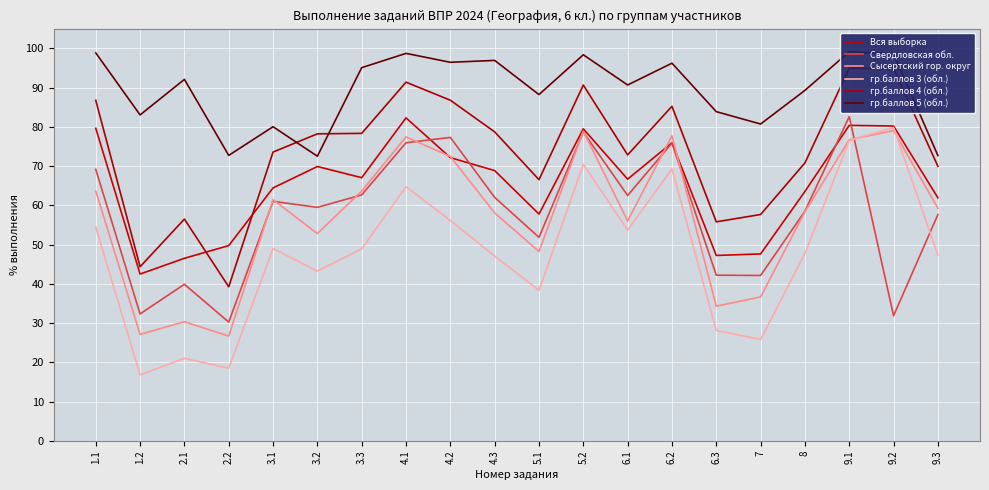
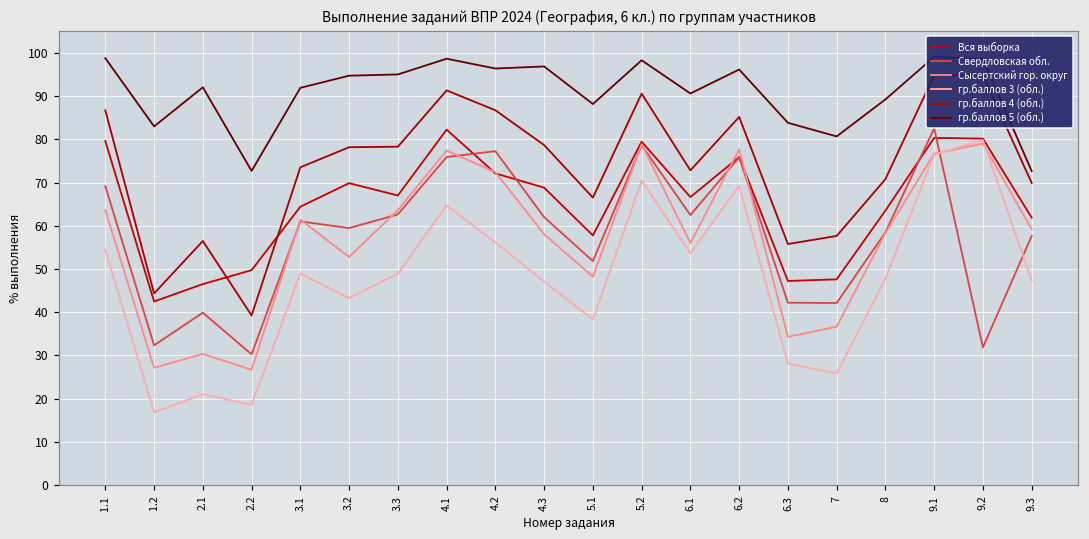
гр.баллов 5 (обл.), 3.1: 80 -> 92
гр.баллов 5 (обл.), 3.2: 73 -> 95
